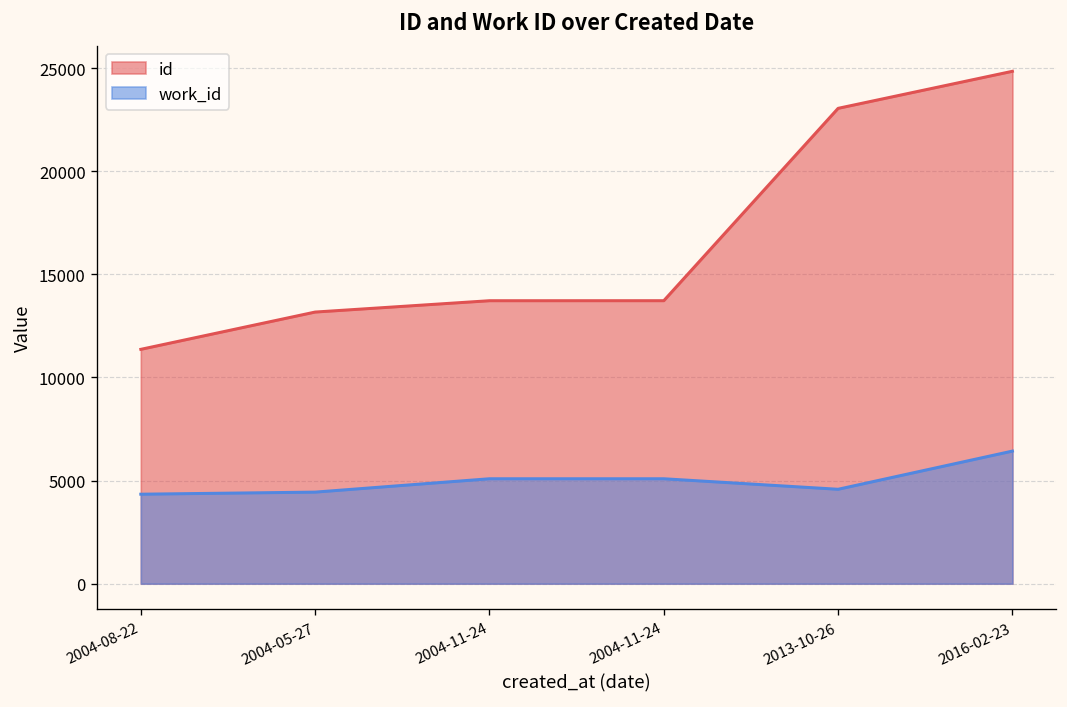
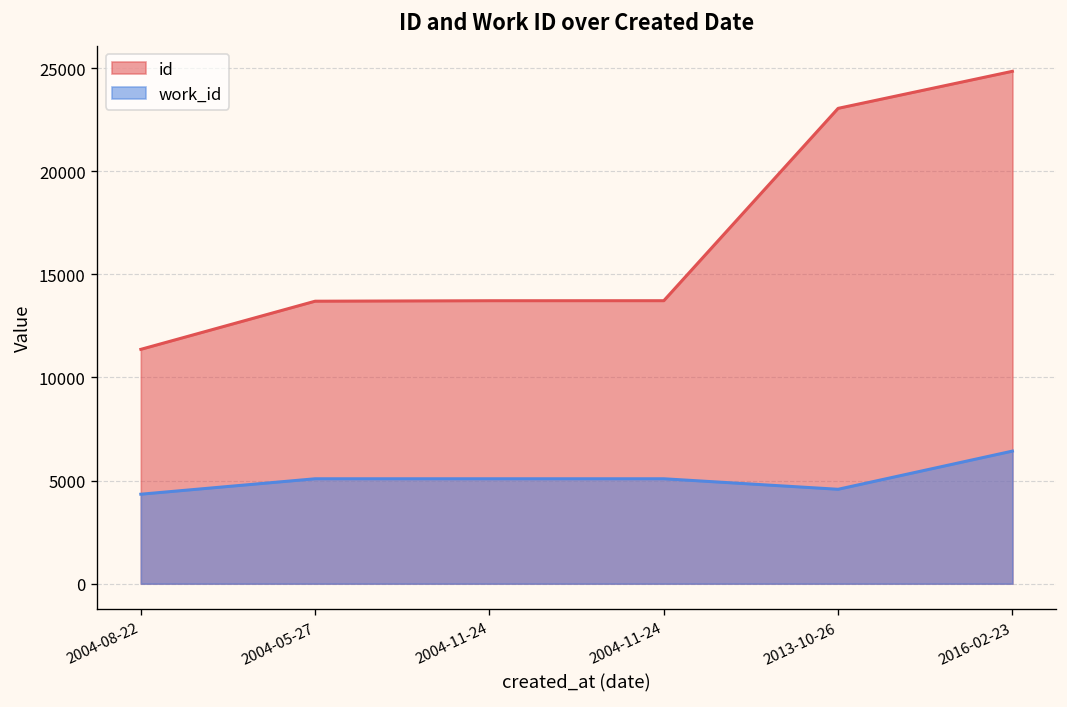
id, 2004-05-27: 13200 -> 13700
work_id, 2004-05-27: 4400 -> 5100
